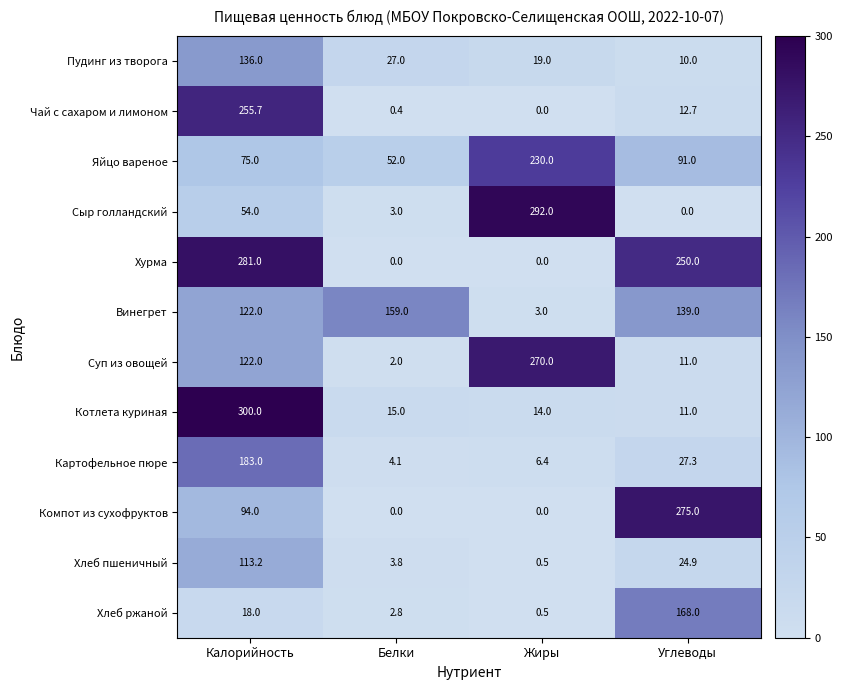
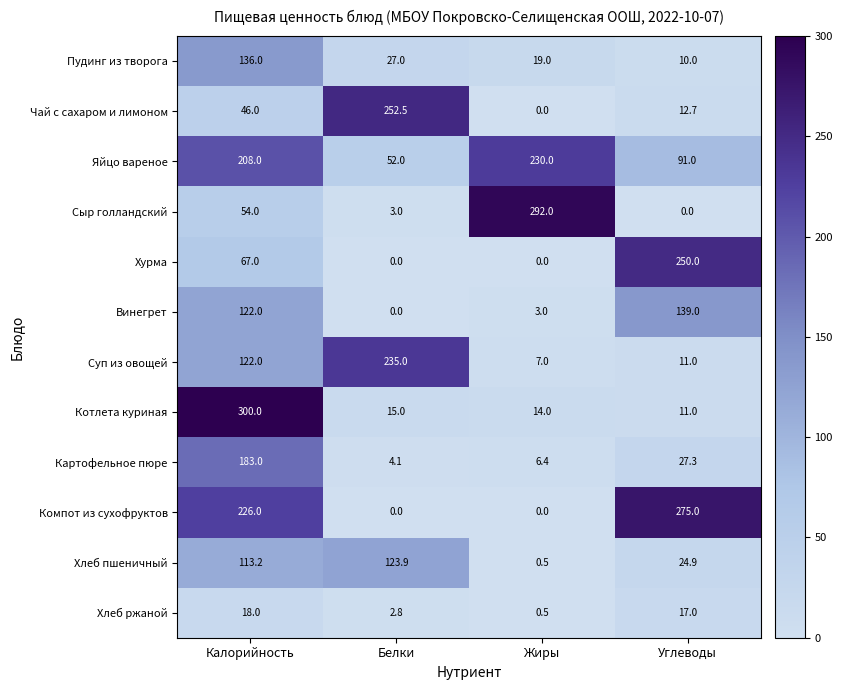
Чай с сахаром и лимоном, Калорийность: 255.7 -> 46.0
Чай с сахаром и лимоном, Белки: 0.4 -> 252.5
Яйцо вареное, Калорийность: 75.0 -> 208.0
Хурма, Калорийность: 281.0 -> 67.0
Винегрет, Белки: 159.0 -> 0.0
Суп из овощей, Белки: 2.0 -> 235.0
Суп из овощей, Жиры: 270.0 -> 7.0
Компот из сухофруктов, Калорийность: 94.0 -> 226.0
Хлеб пшеничный, Белки: 3.8 -> 123.9
Хлеб ржаной, Углеводы: 168.0 -> 17.0
